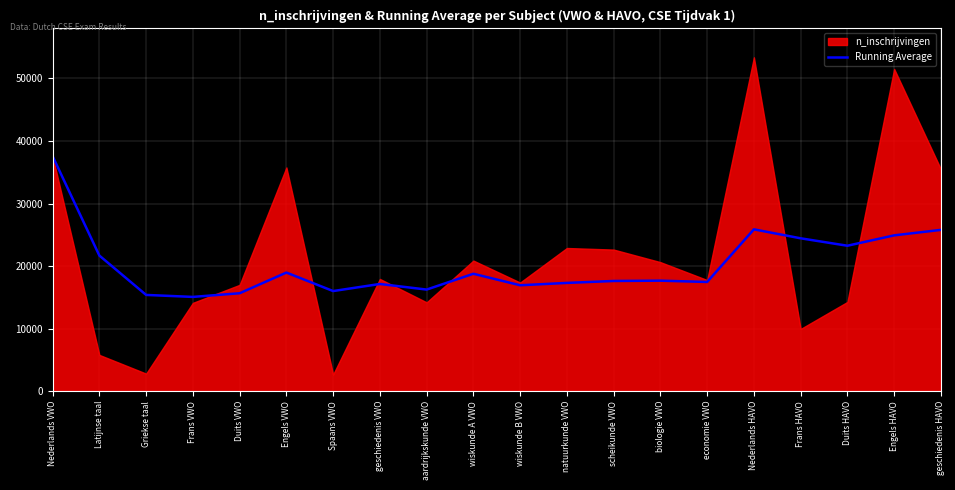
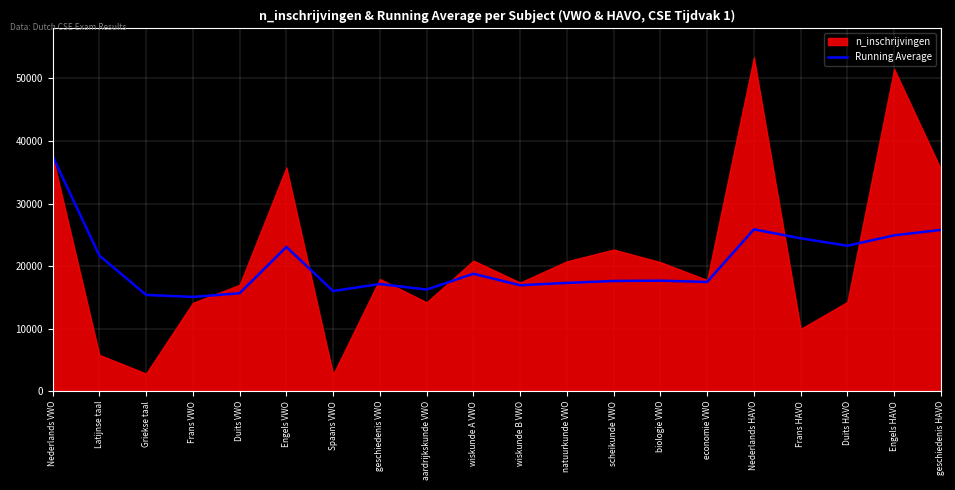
Running Average, Engels VWO: 19000 -> 23000
n_inschrijvingen, natuurkunde VWO: 23000 -> 21000
